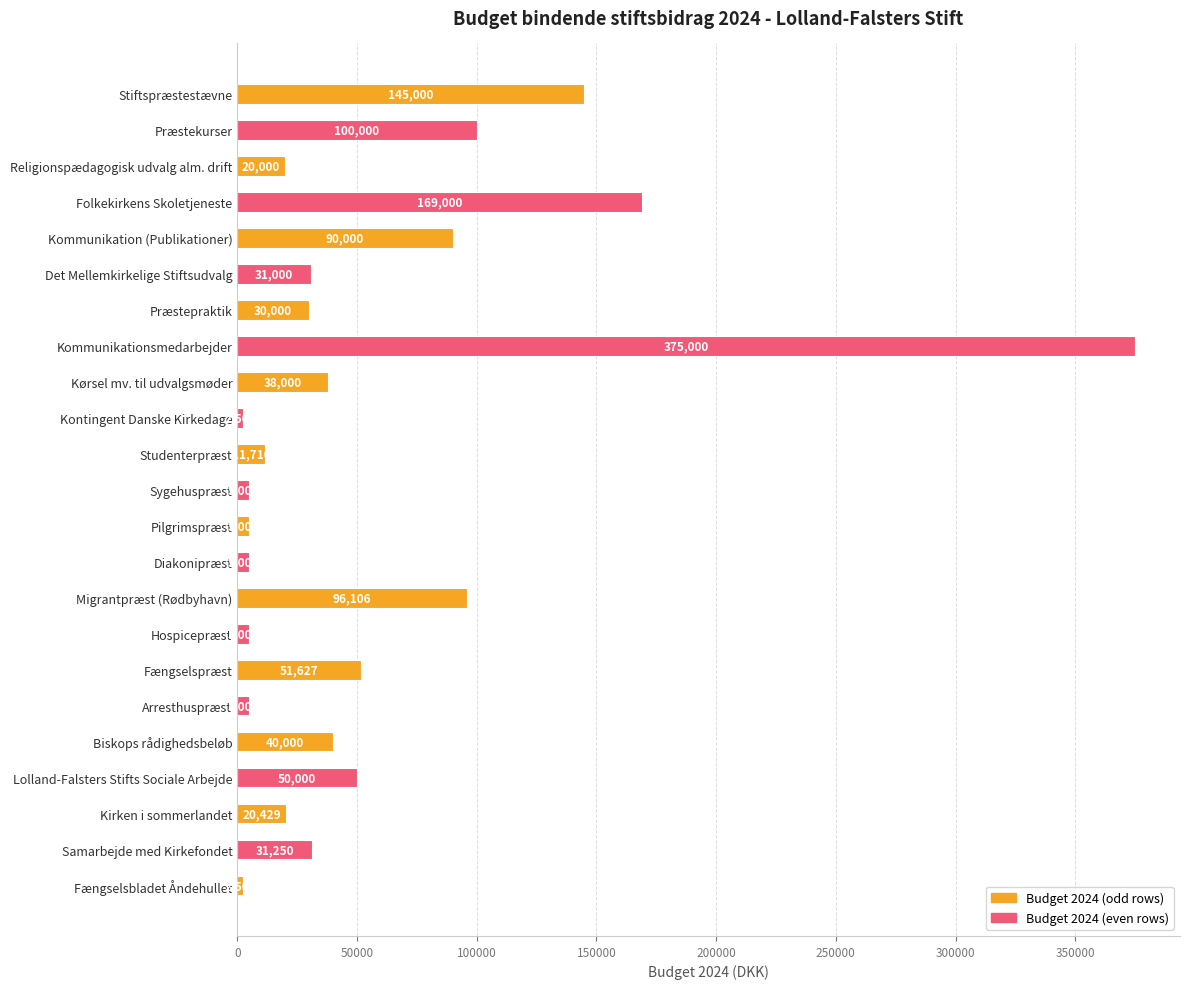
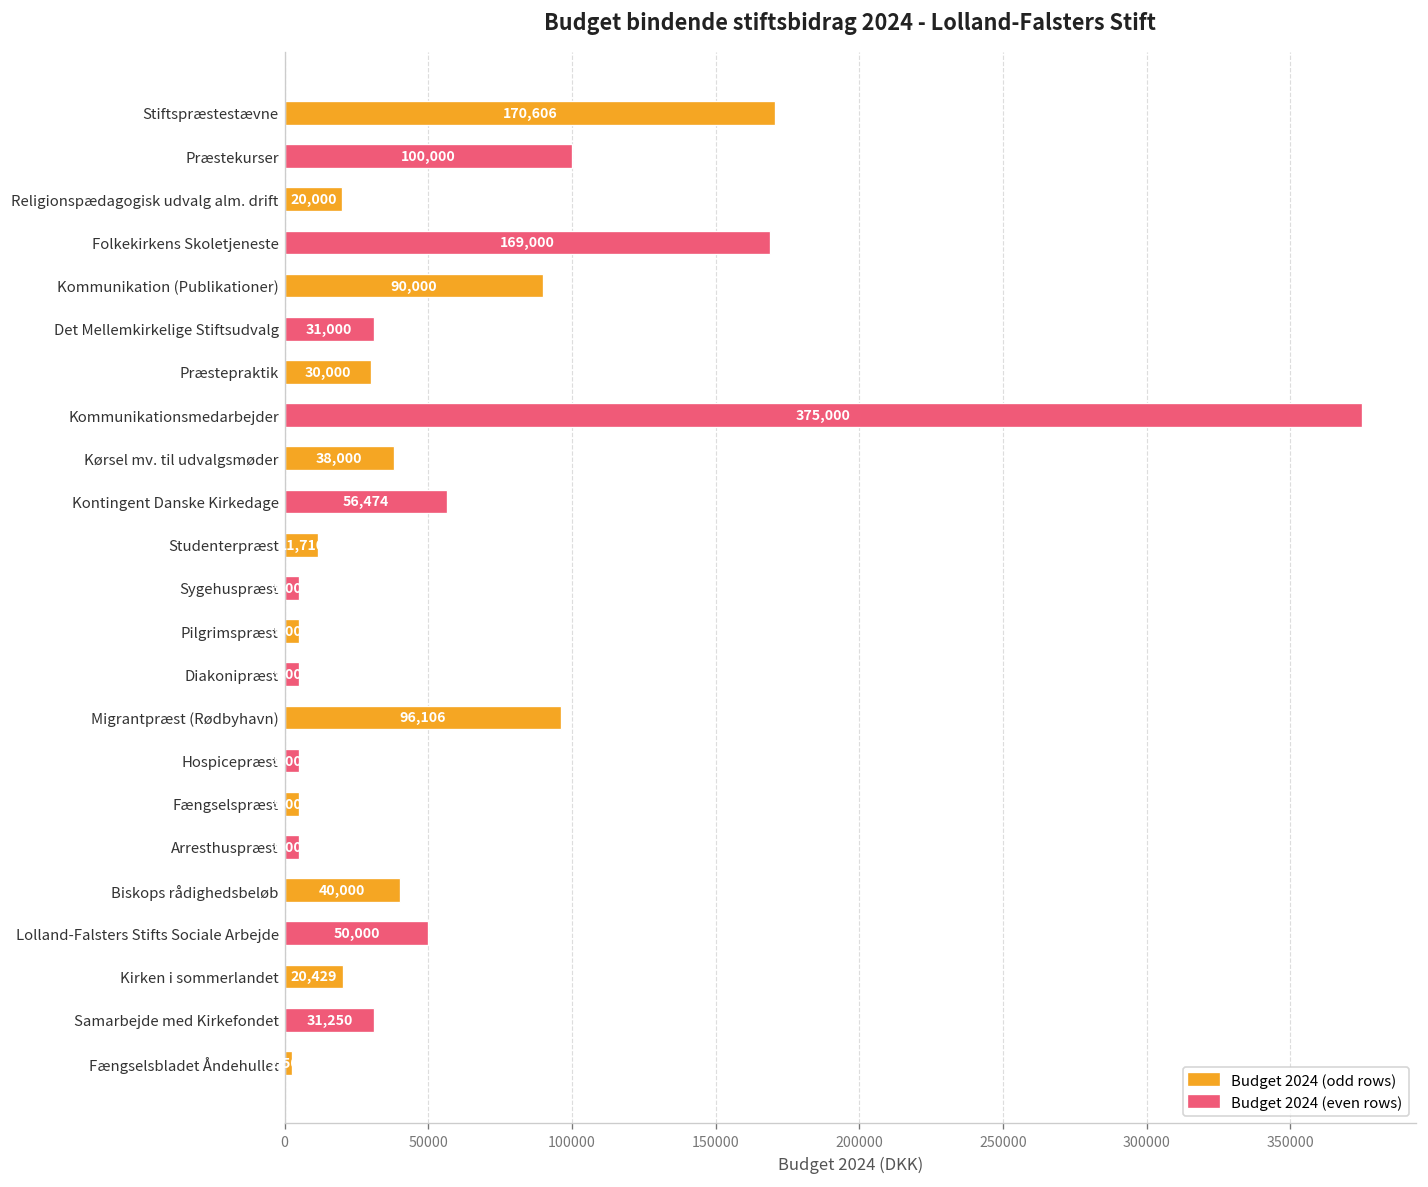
Stiftspræstestævne: 145,000 -> 170,606
Kontingent Danske Kirkedage: 3000 -> 56000
Fængselspræst: 52000 -> 5000
